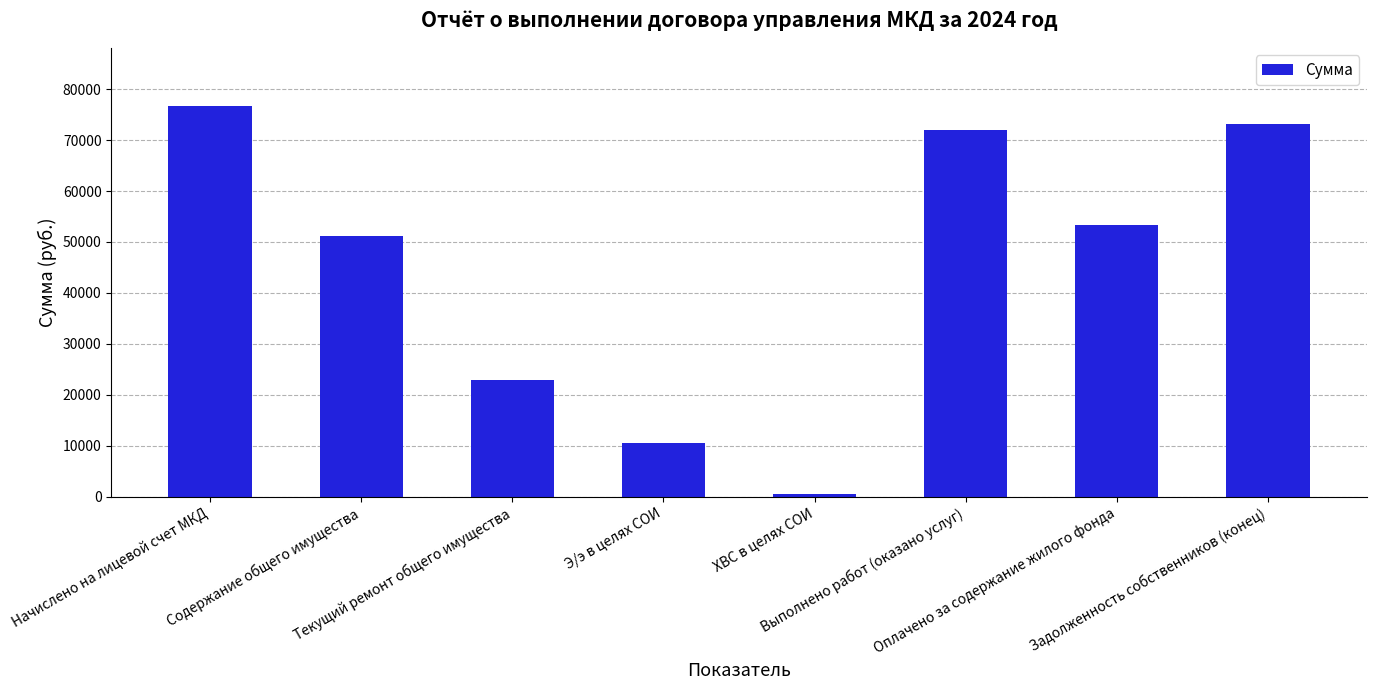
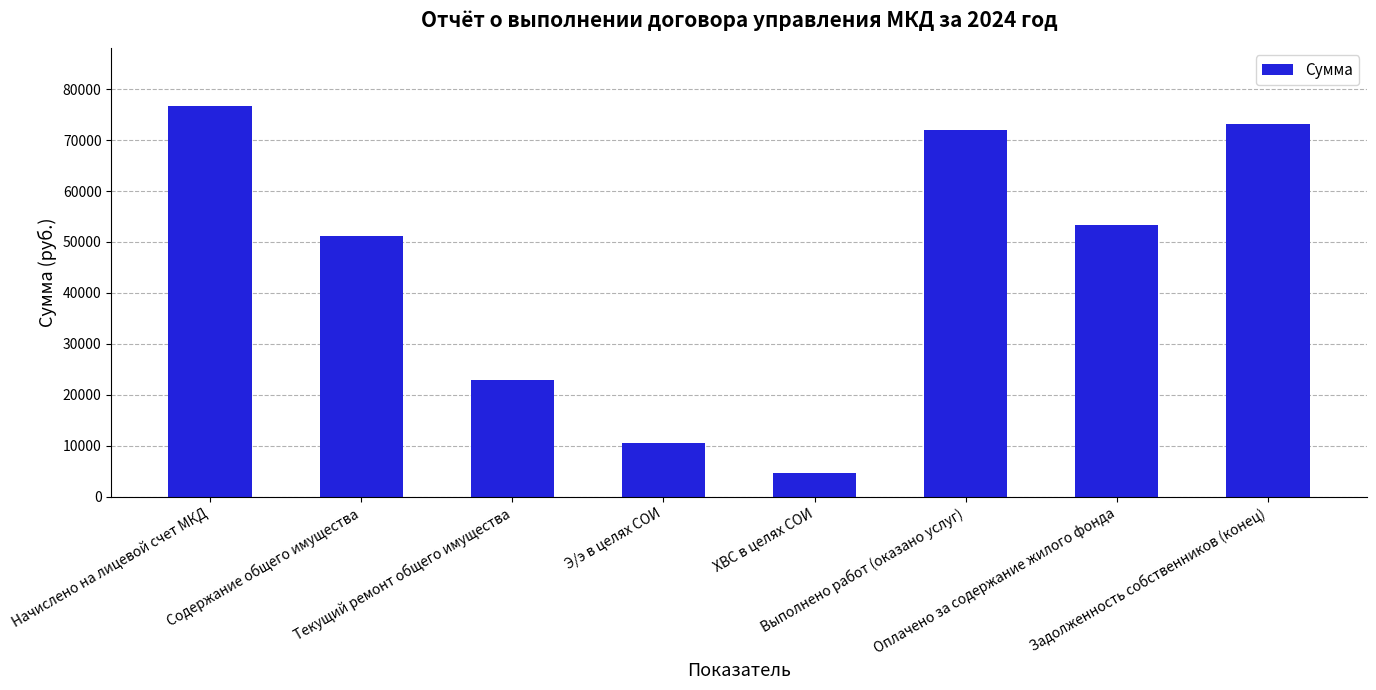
ХВС в целях СОИ: 0 -> 5000
